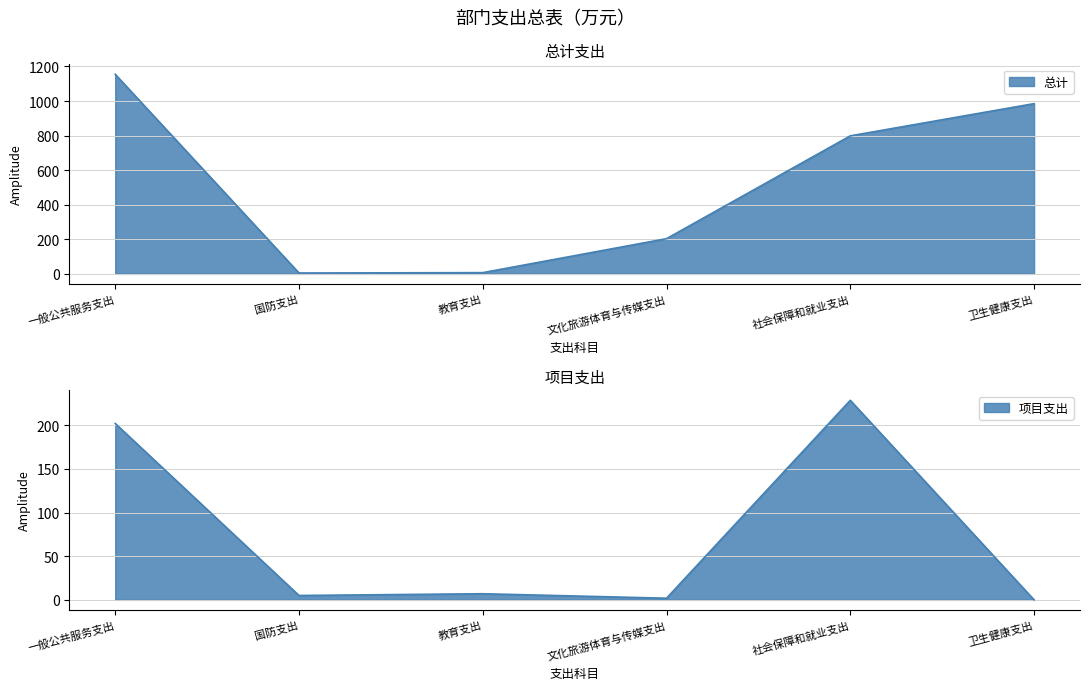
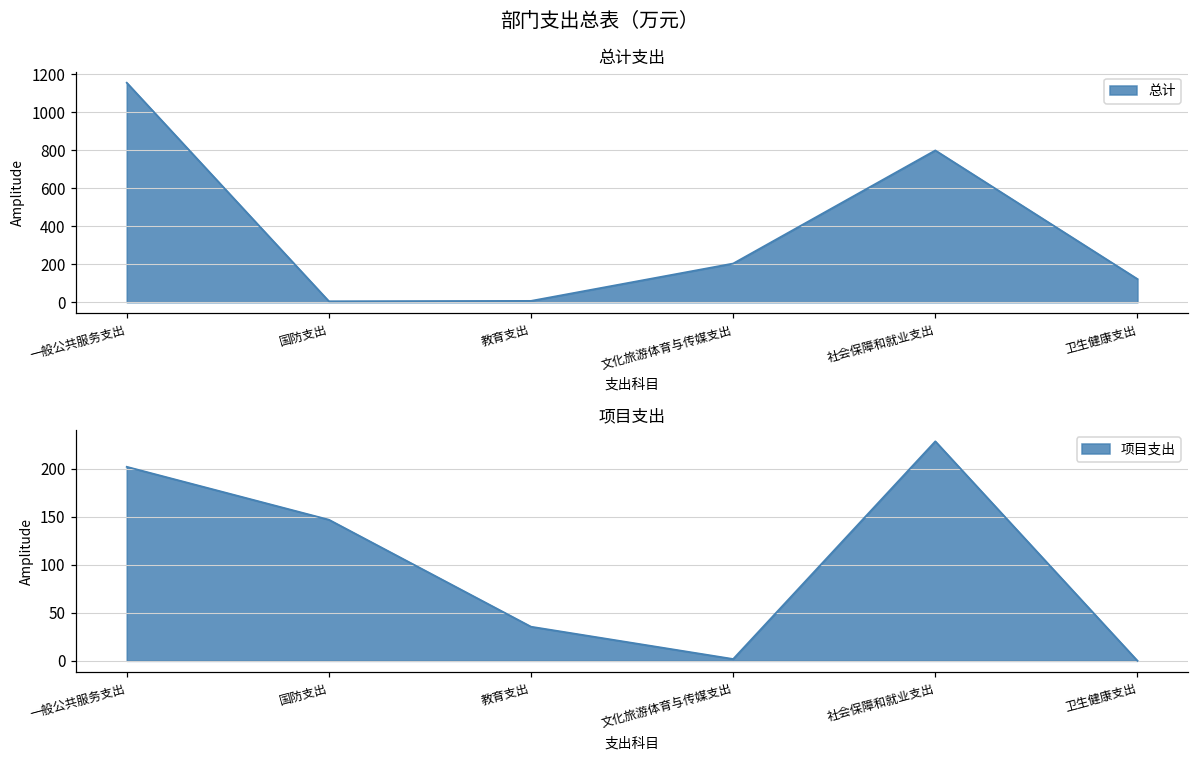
总计支出, 卫生健康支出: 980 -> 120
项目支出, 国防支出: 10 -> 150
项目支出, 教育支出: 10 -> 40
